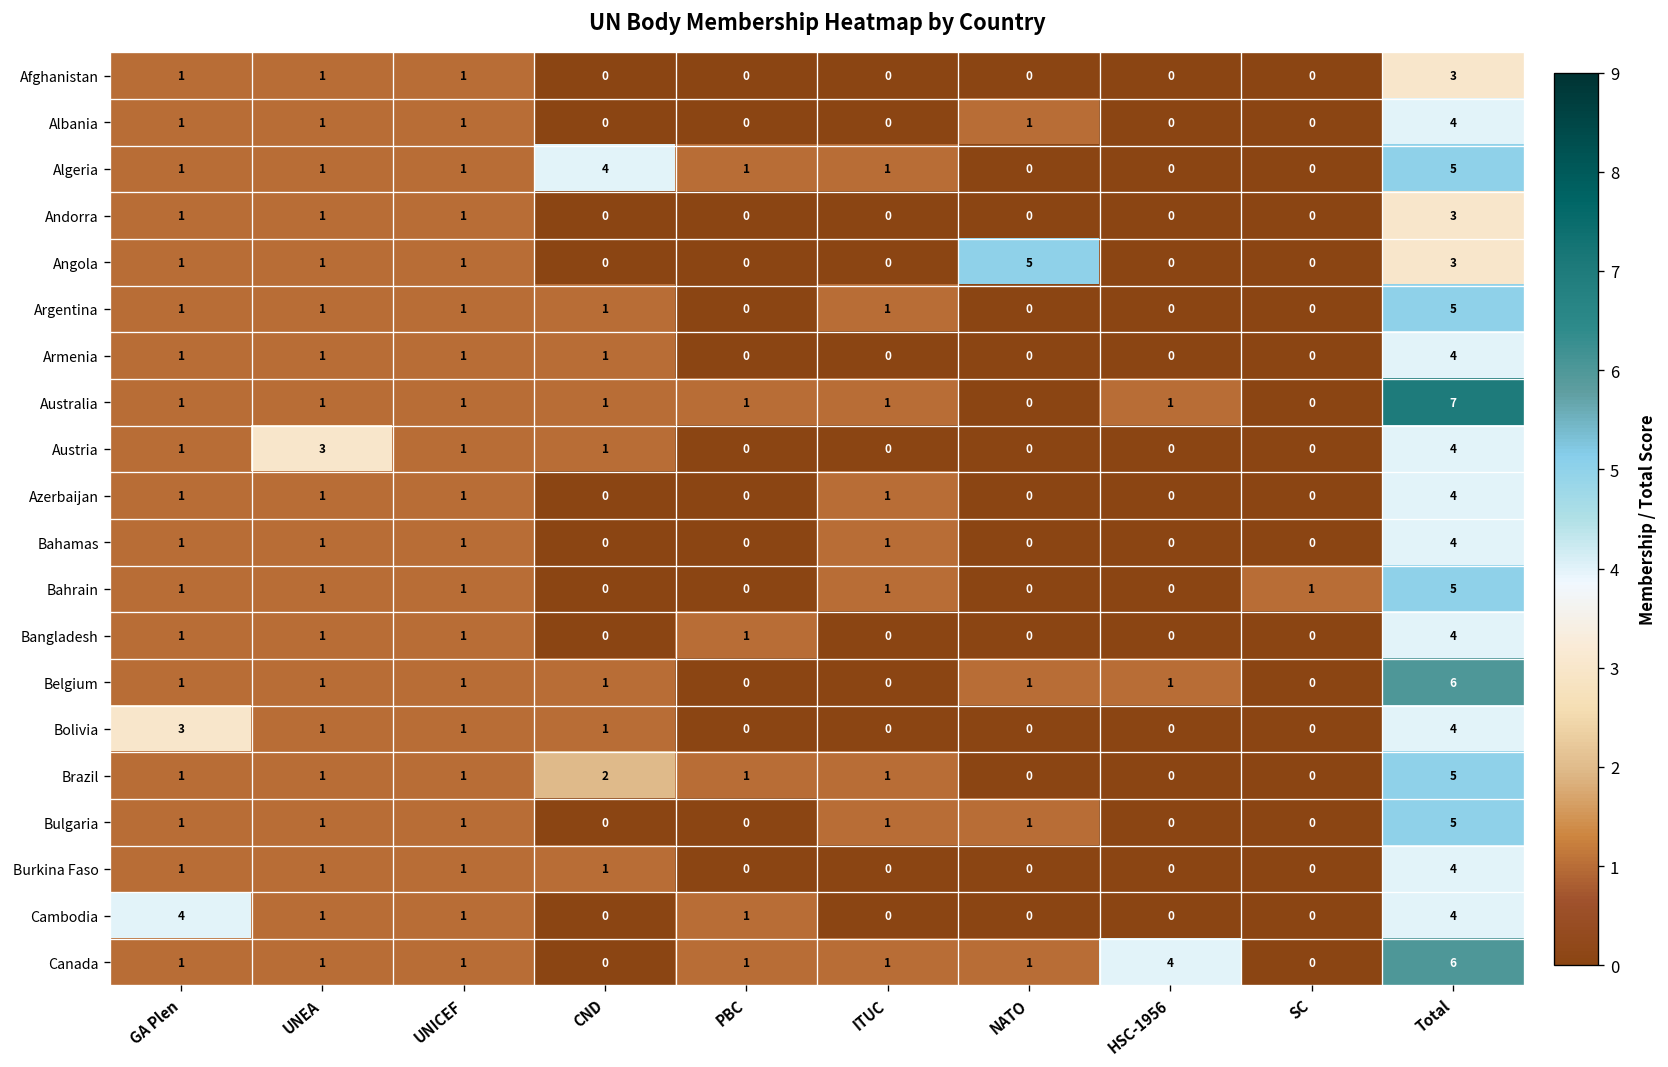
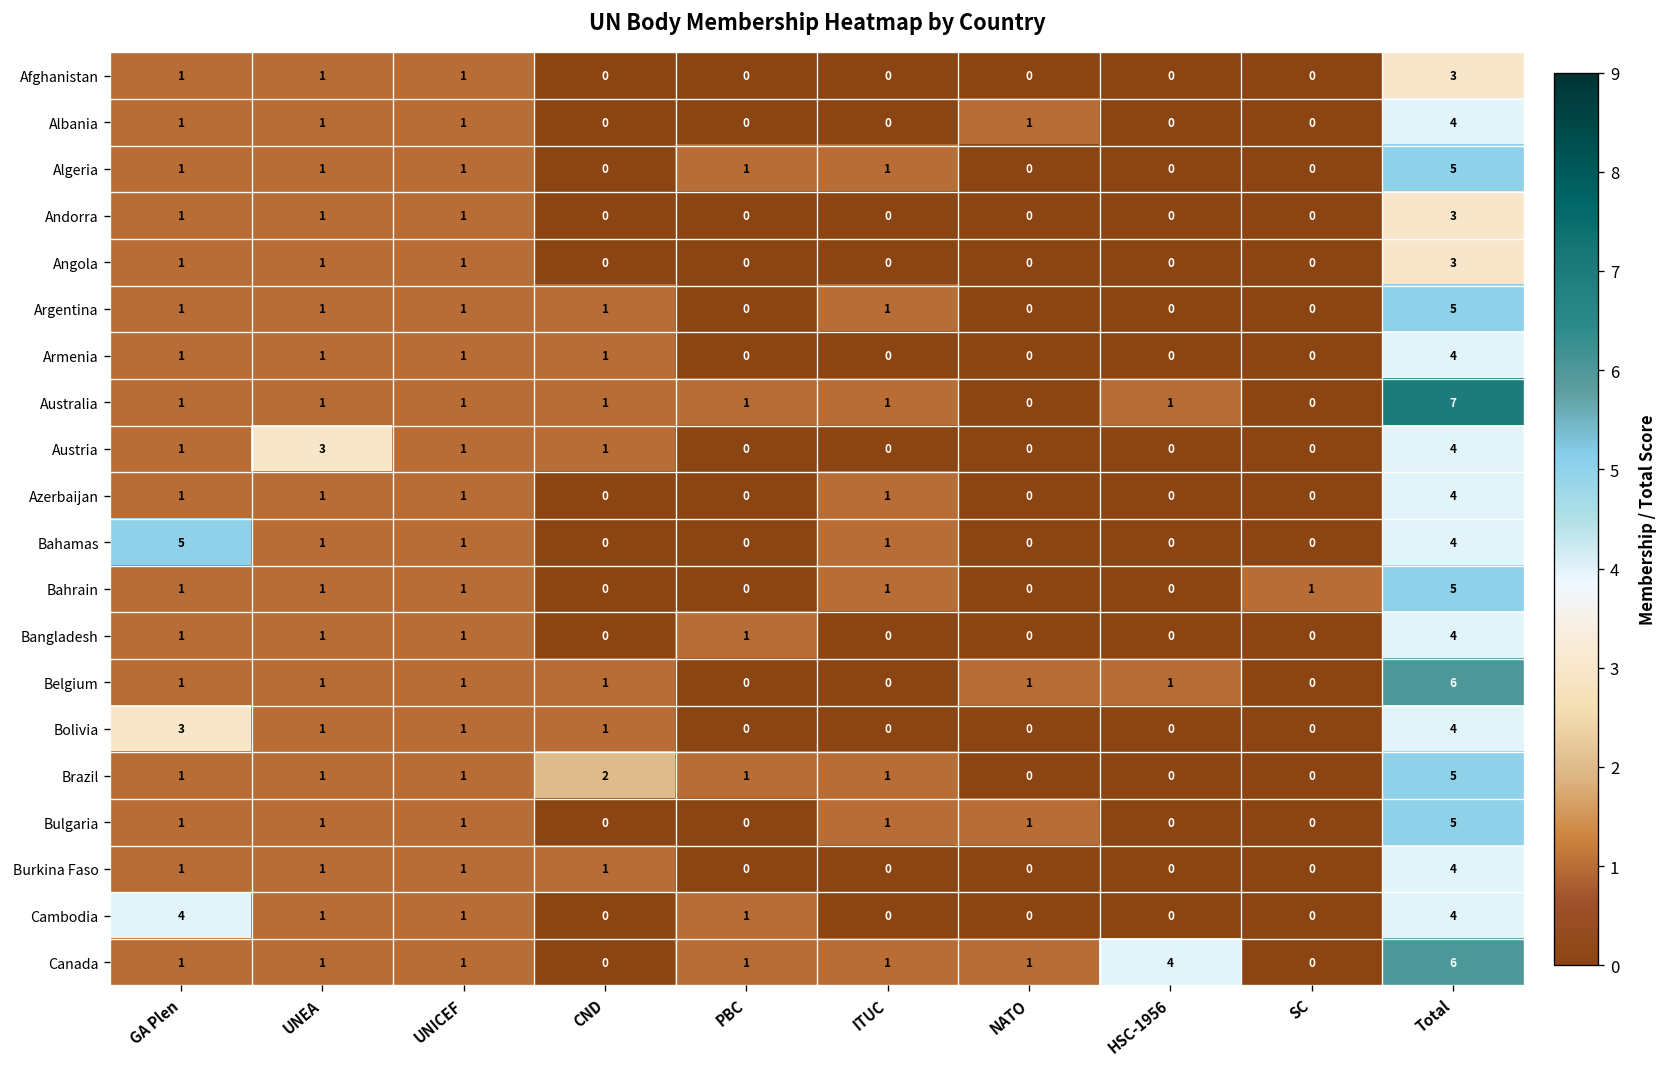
Algeria, CND: 4 -> 0
Angola, NATO: 5 -> 0
Bahamas, GA Plen: 1 -> 5
